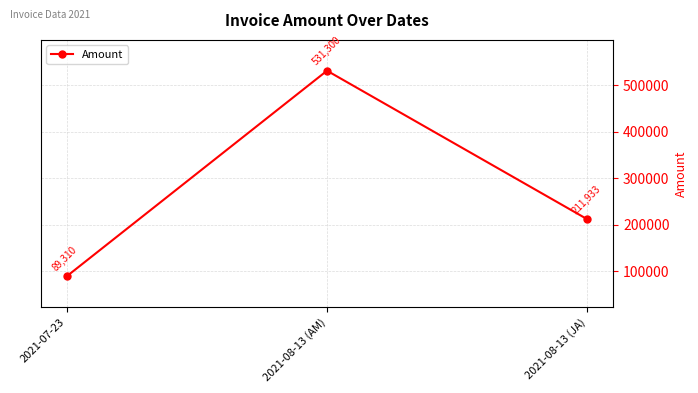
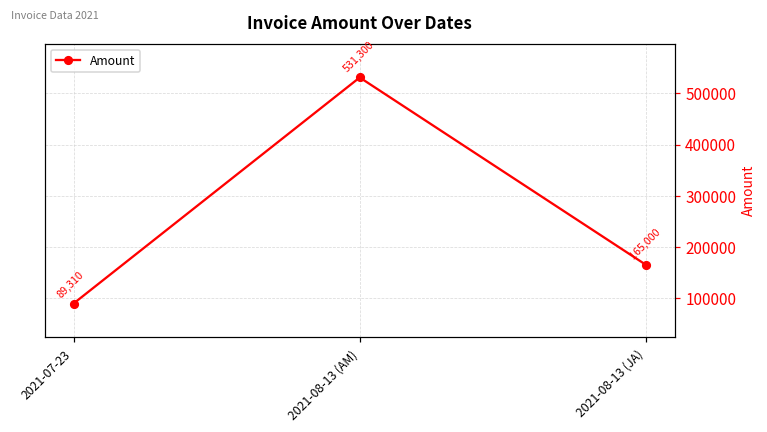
2021-08-13 (JA): 211,933 -> 165,000
